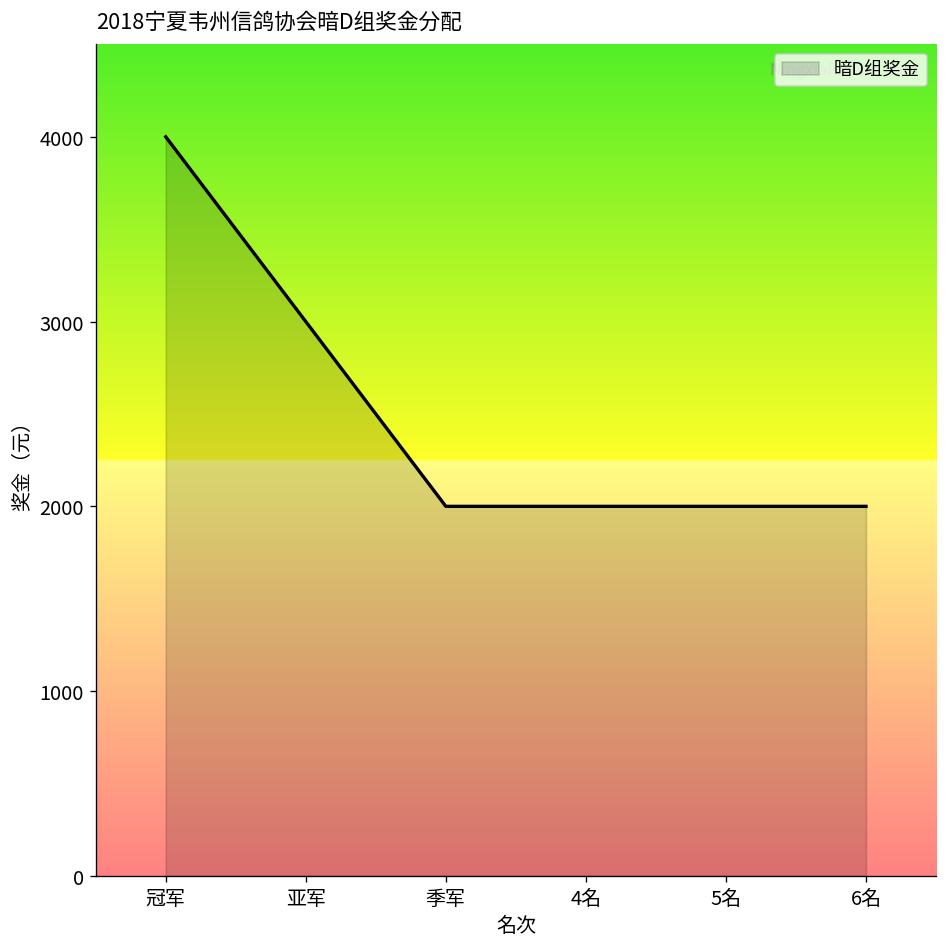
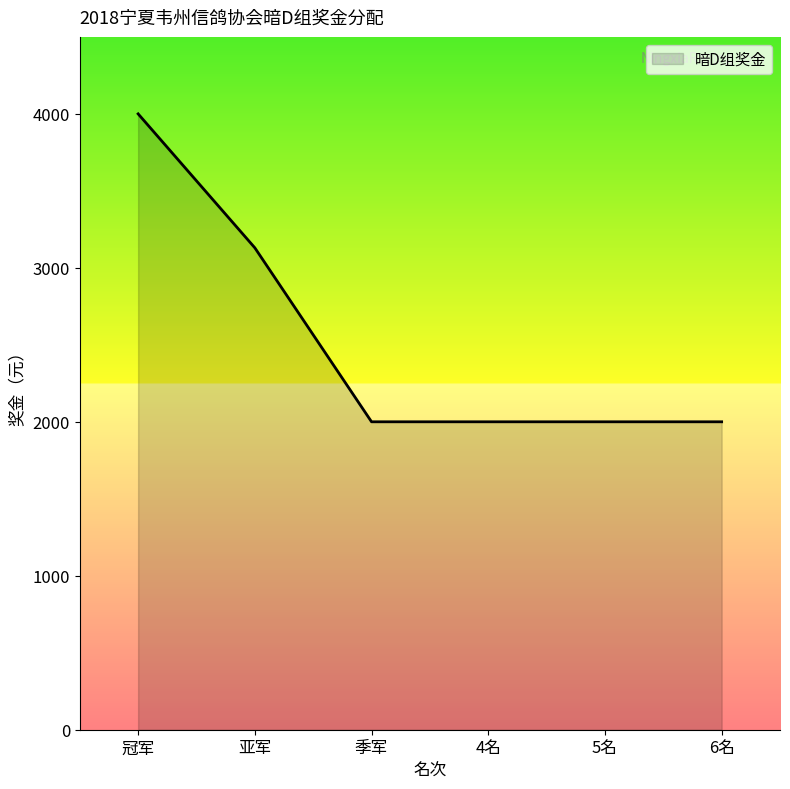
亚军: 3000 -> 3130
